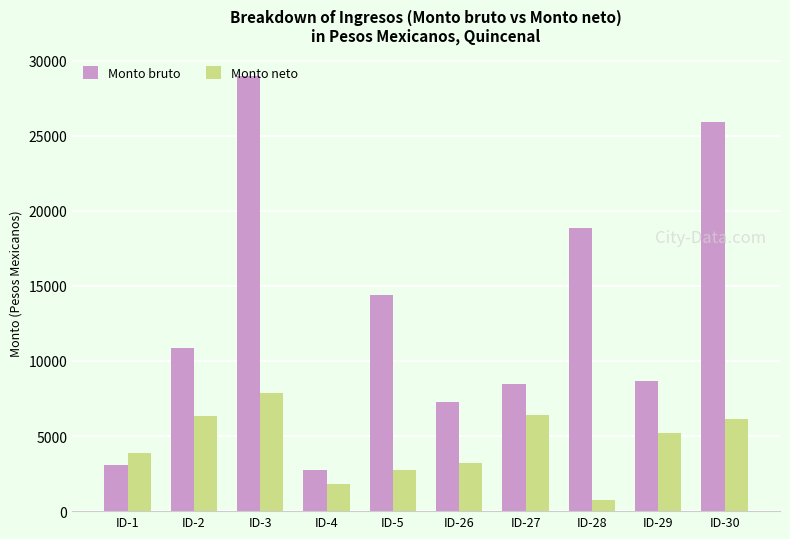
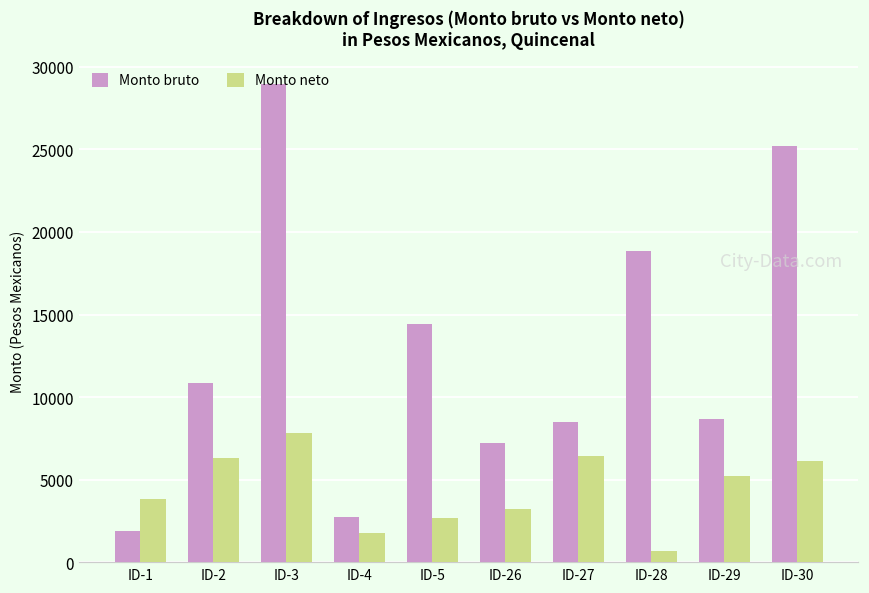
Monto bruto, ID-1: 3100 -> 1900
Monto bruto, ID-30: 25900 -> 25200
